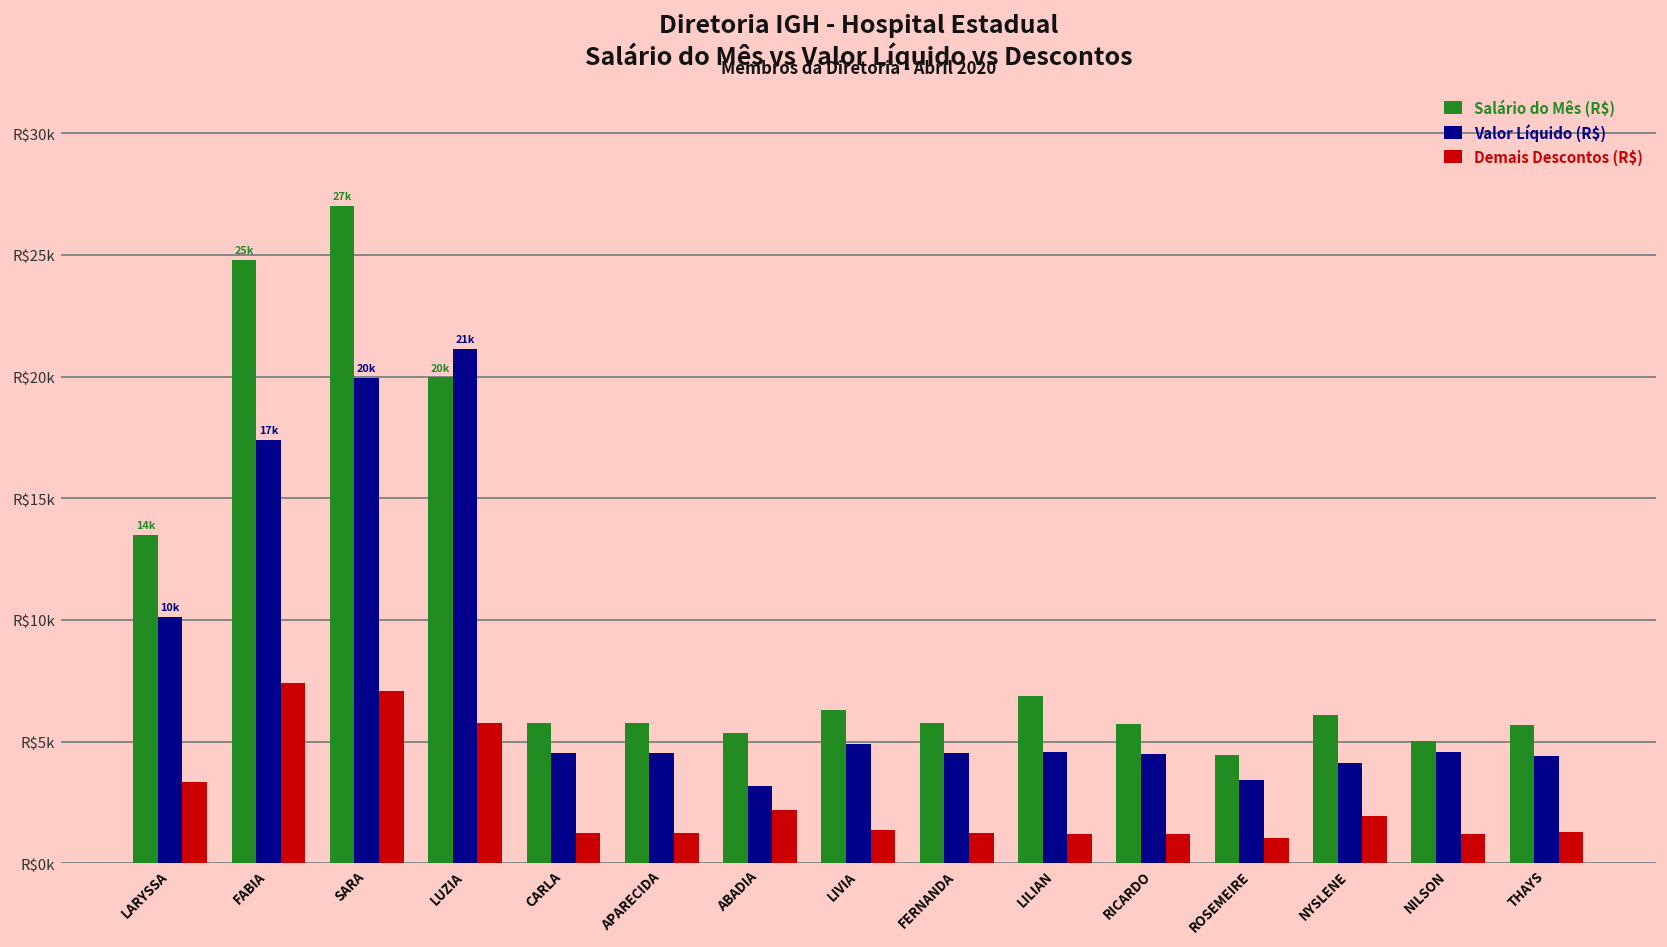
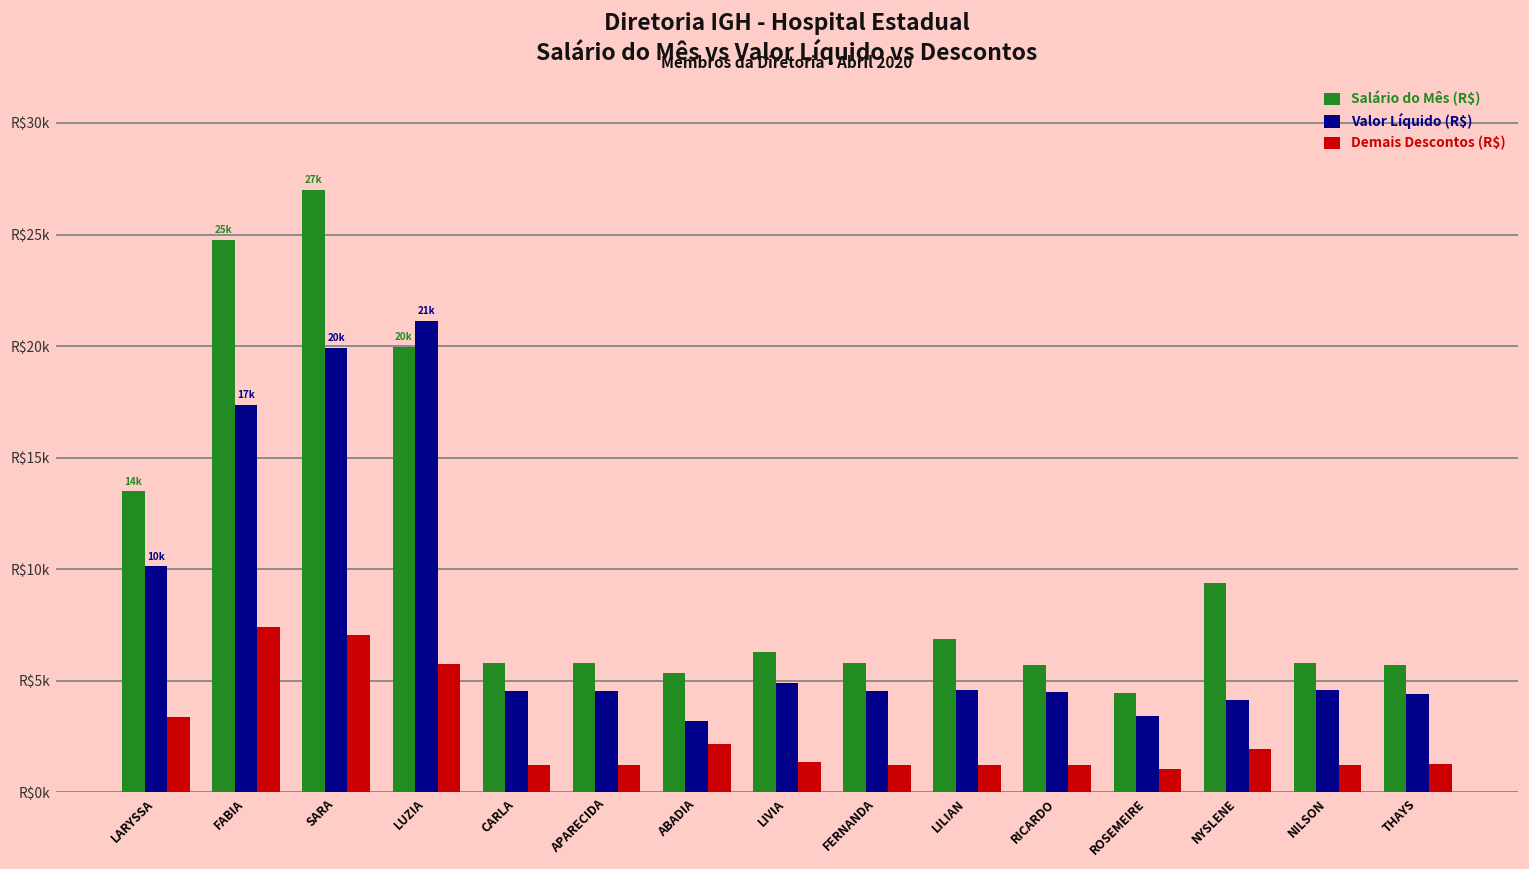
Salário do Mês (R$), NYSLENE: R$6100 -> R$9400
Salário do Mês (R$), NILSON: R$5000 -> R$5800
